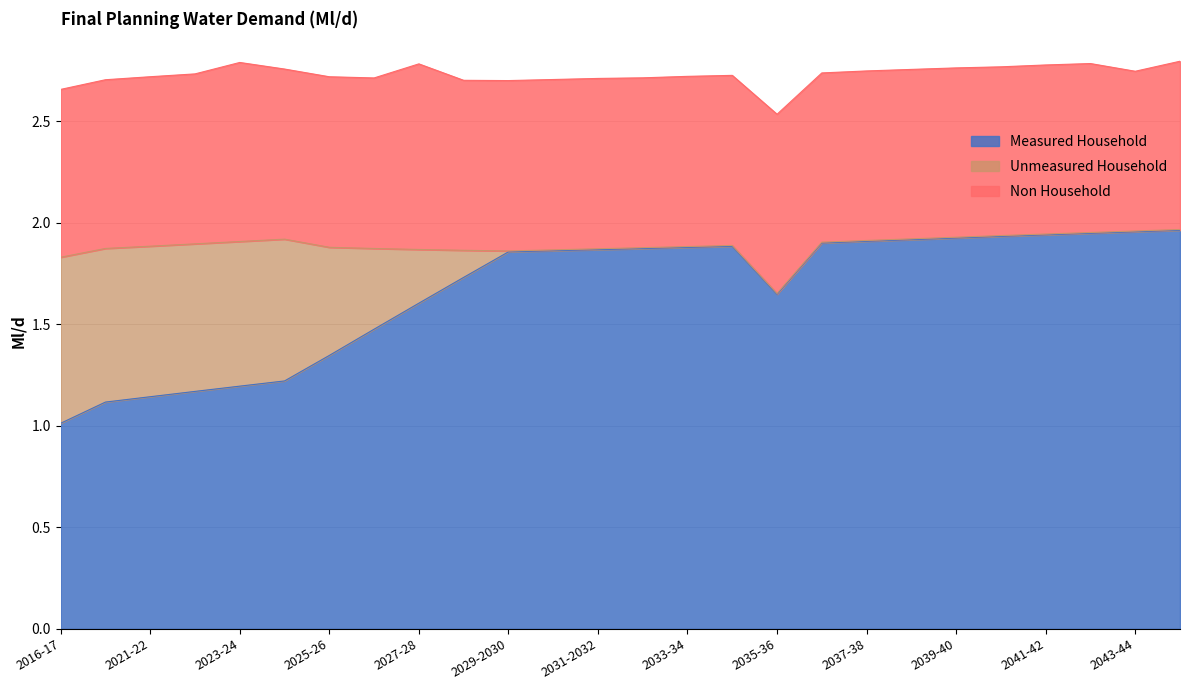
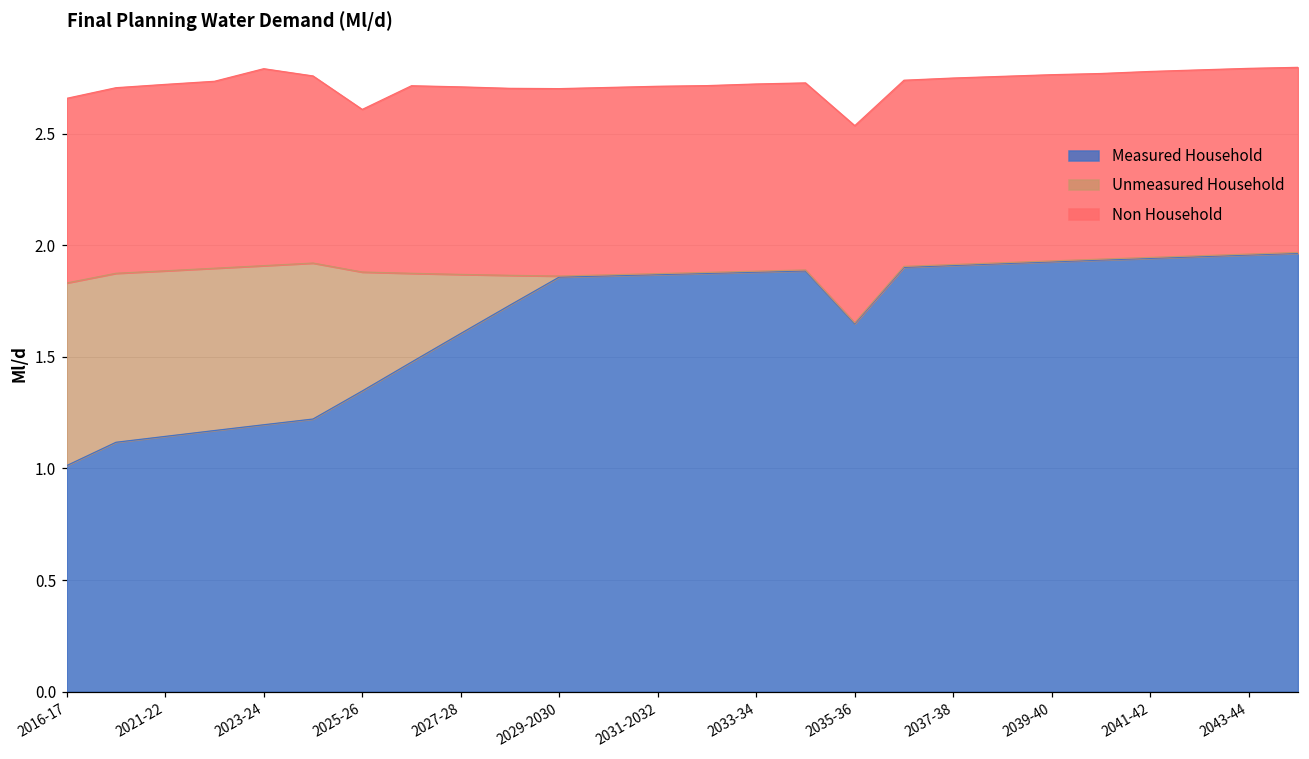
Non Household, 2025-26: 0.84 -> 0.73
Non Household, 2027-28: 0.91 -> 0.84
Non Household, 2043-44: 0.79 -> 0.83
